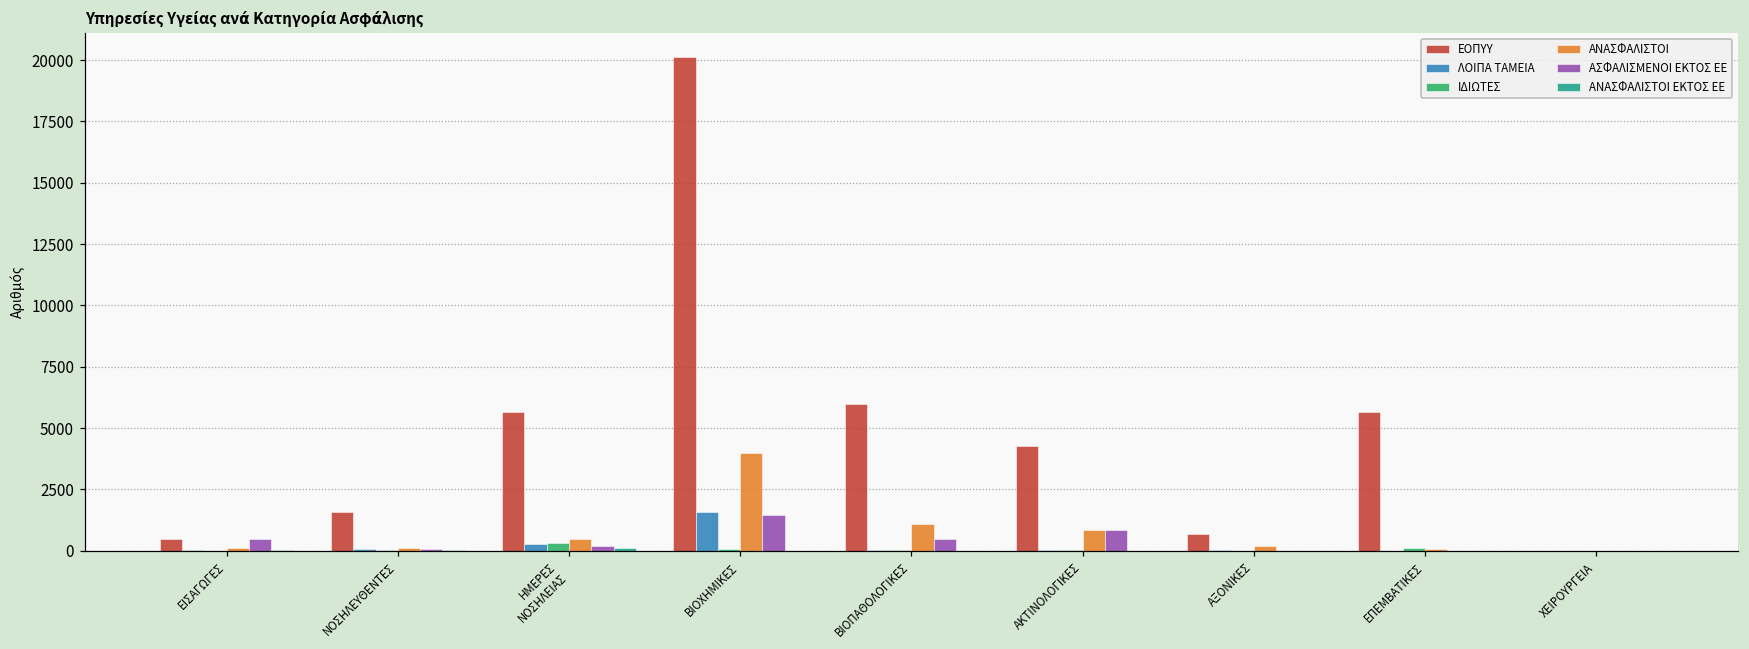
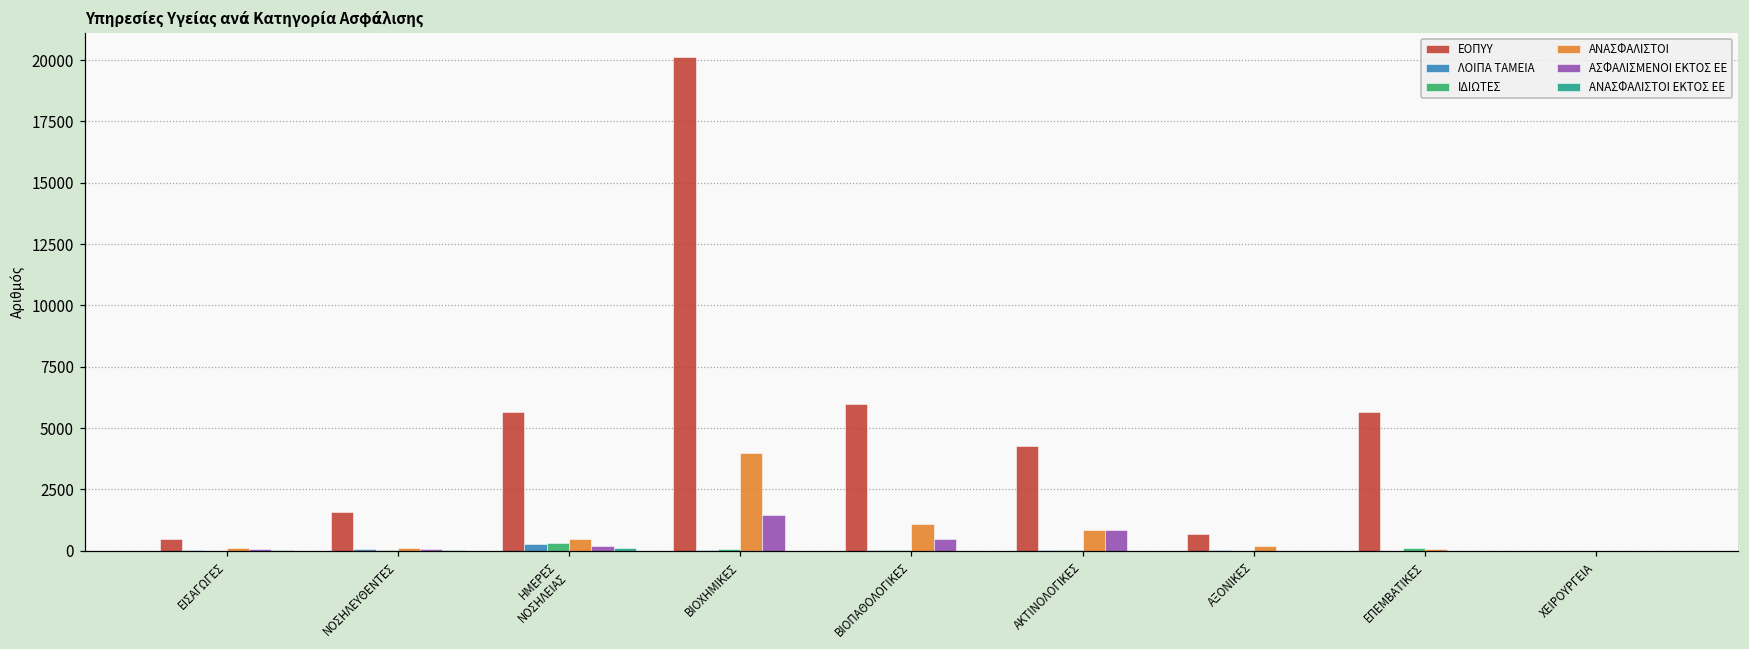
ΑΣΦΑΛΙΣΜΕΝΟΙ ΕΚΤΟΣ ΕΕ, ΕΙΣΑΓΩΓΕΣ: 500 -> 100
ΛΟΙΠΑ ΤΑΜΕΙΑ, ΒΙΟΧΗΜΙΚΕΣ: 1600 -> 0
